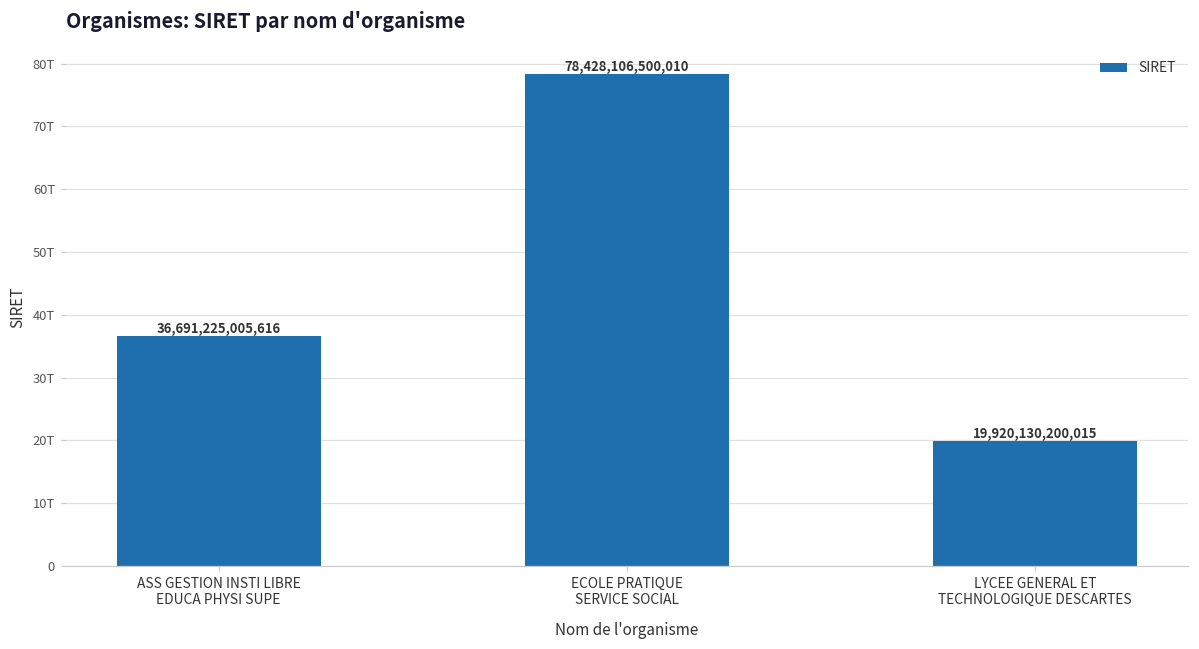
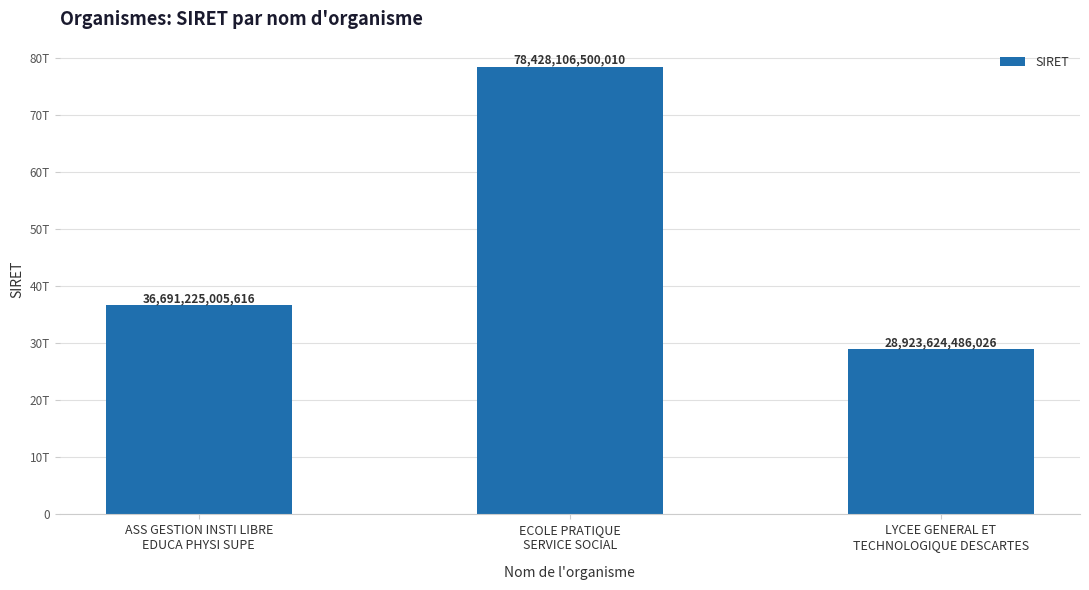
LYCEE GENERAL ET TECHNOLOGIQUE DESCARTES: 19,920,130,200,015 -> 28,923,624,486,026
